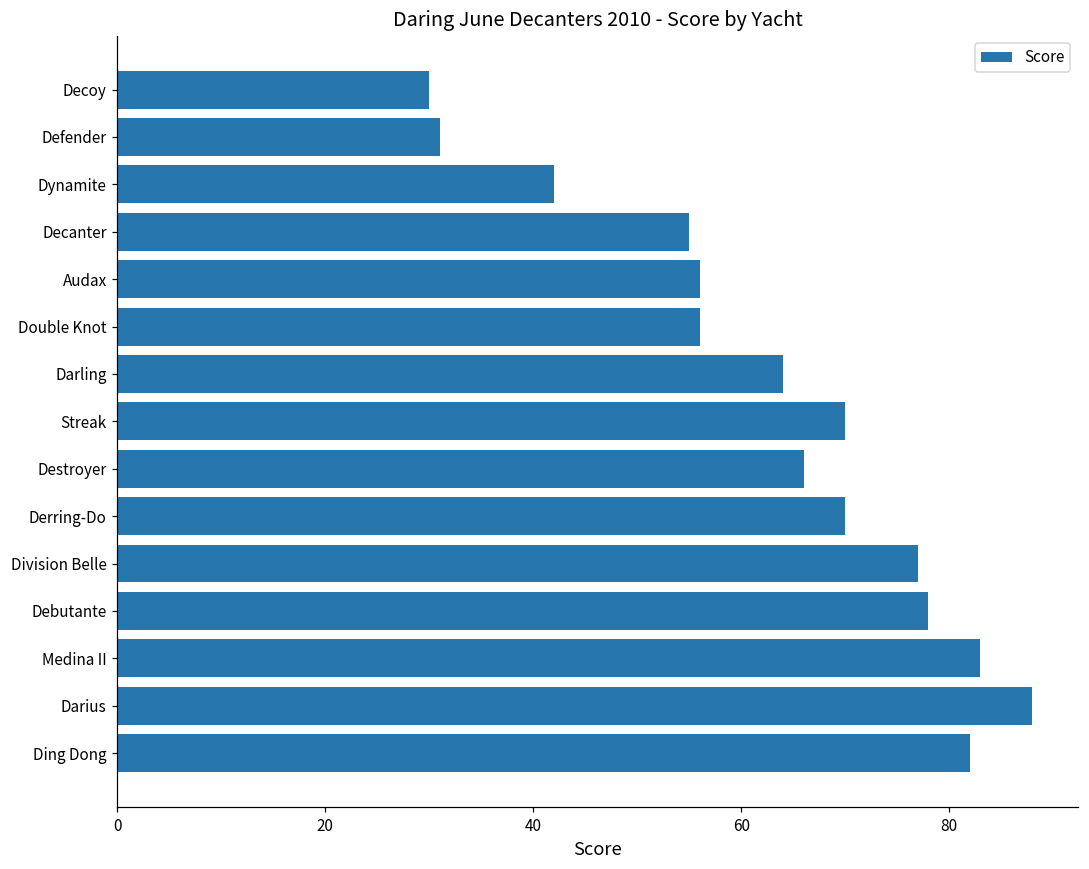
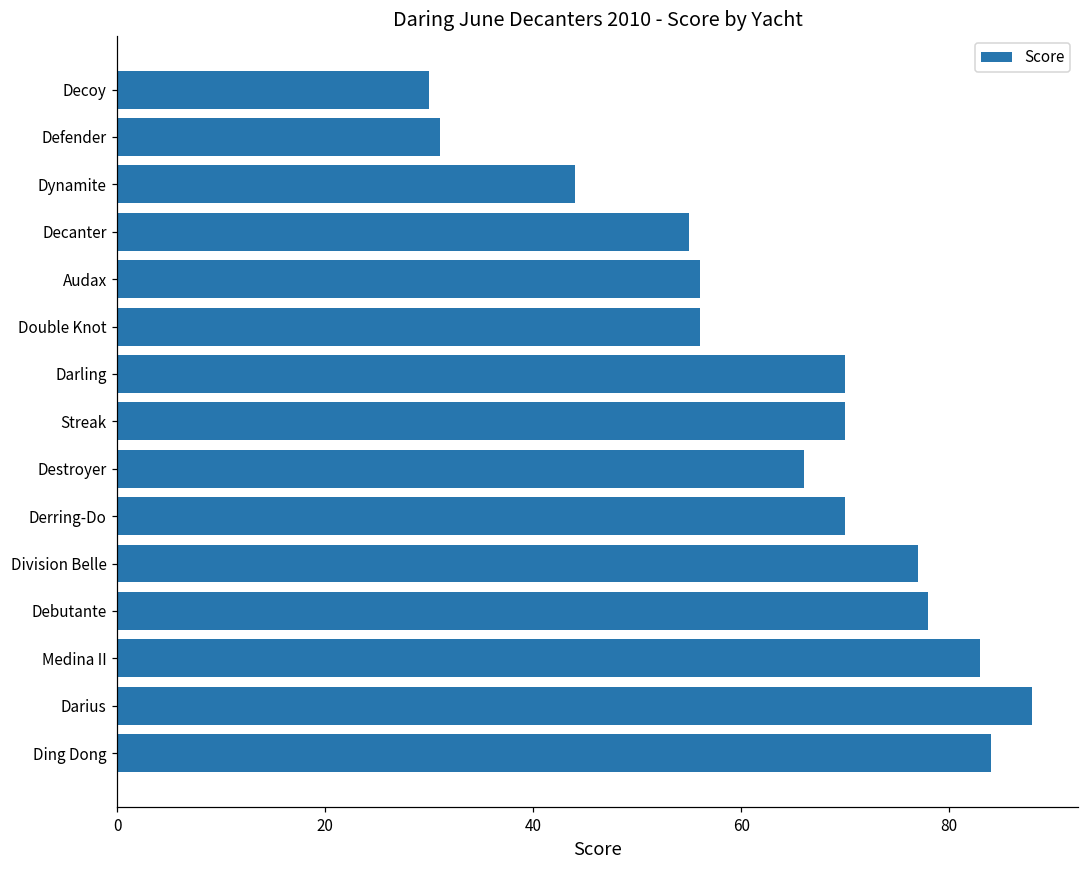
Dynamite: 42 -> 44
Darling: 64 -> 70
Ding Dong: 82 -> 84
